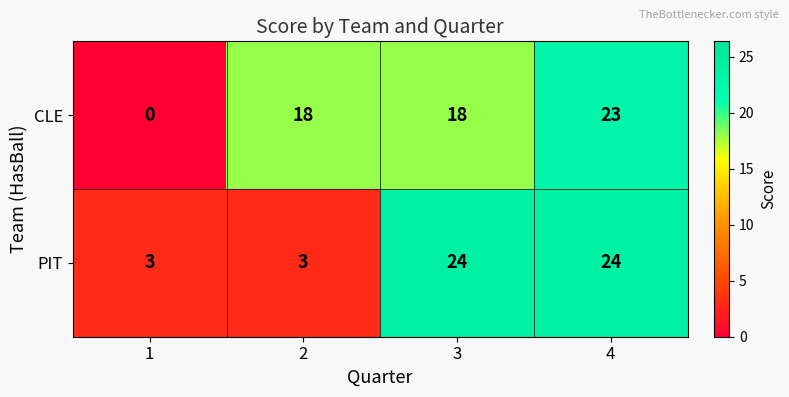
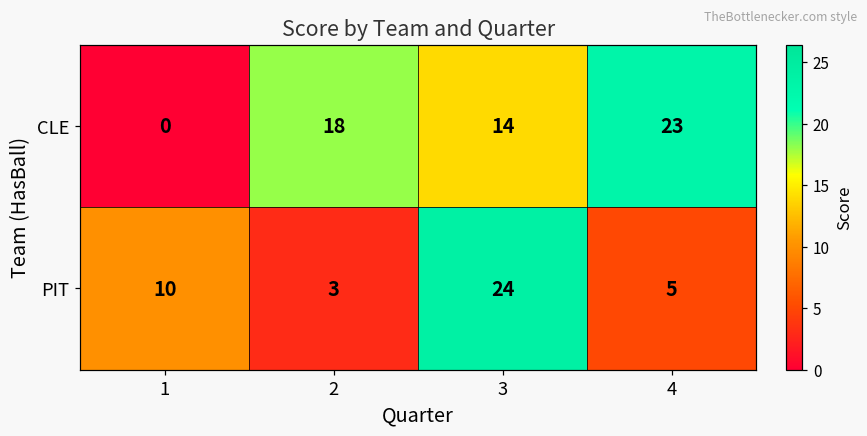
CLE, 3: 18 -> 14
PIT, 1: 3 -> 10
PIT, 4: 24 -> 5
